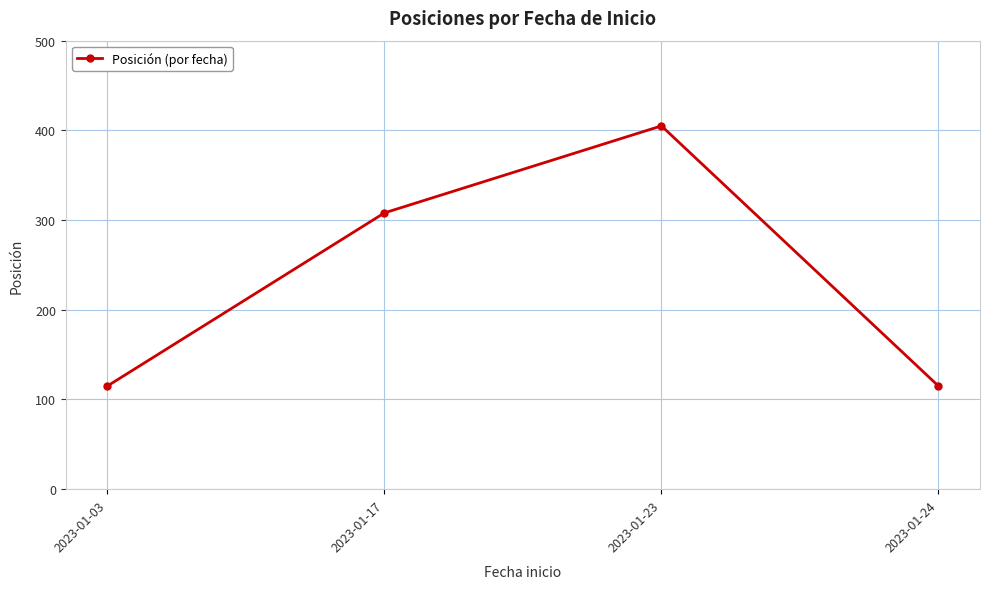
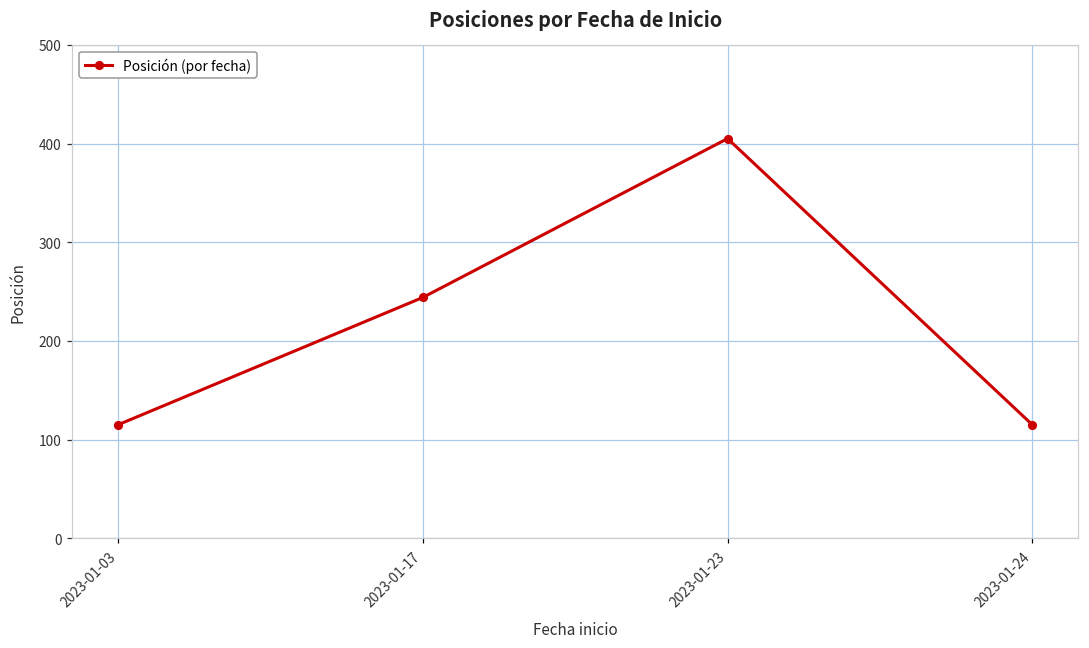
2023-01-17: 310 -> 240
